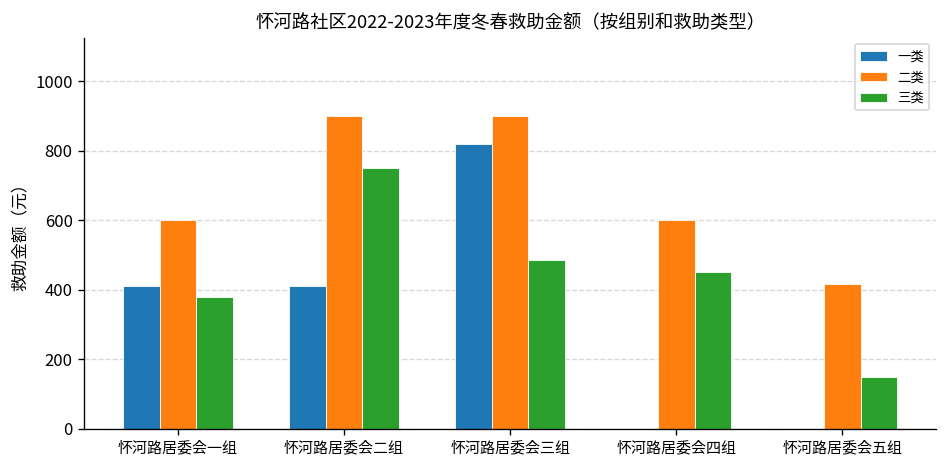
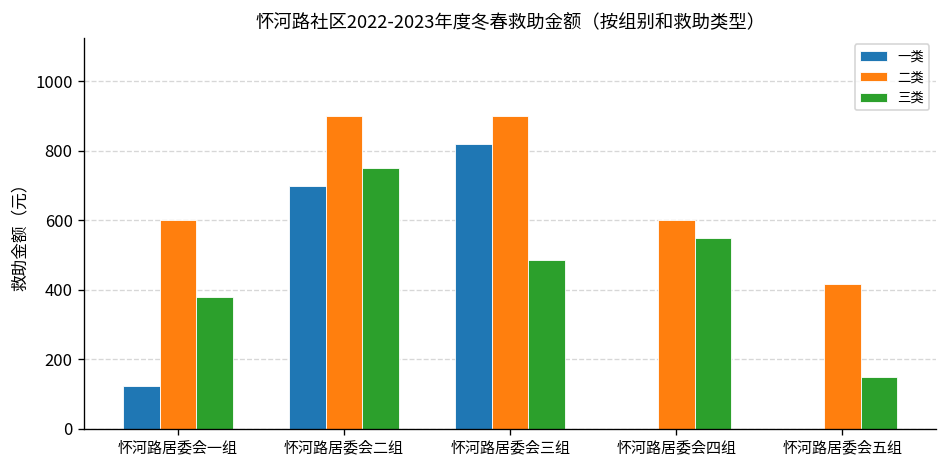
一类, 怀河路居委会一组: 410 -> 120
一类, 怀河路居委会二组: 410 -> 700
三类, 怀河路居委会四组: 450 -> 550
